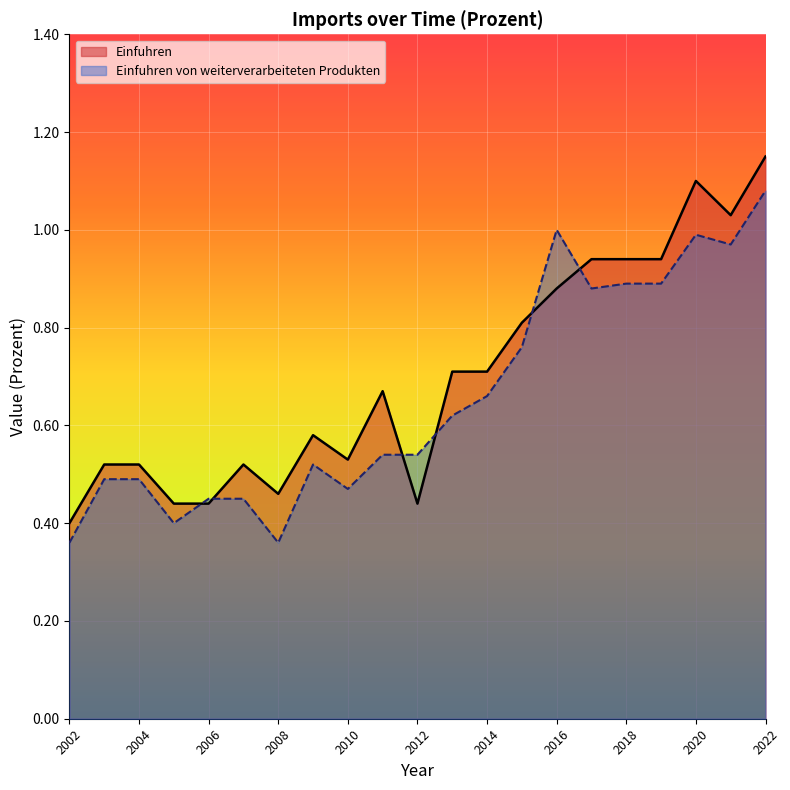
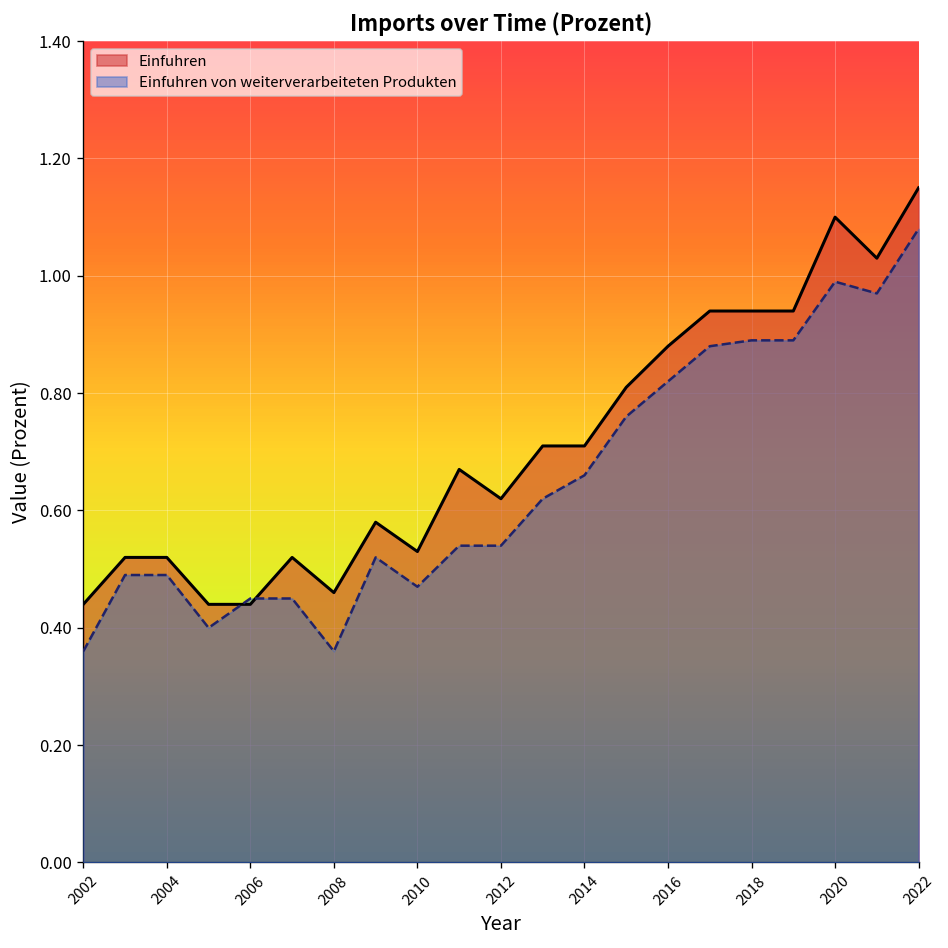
Einfuhren, 2002: 0.40 -> 0.44
Einfuhren, 2012: 0.44 -> 0.62
Einfuhren von weiterverarbeiteten Produkten, 2016: 1.00 -> 0.82
